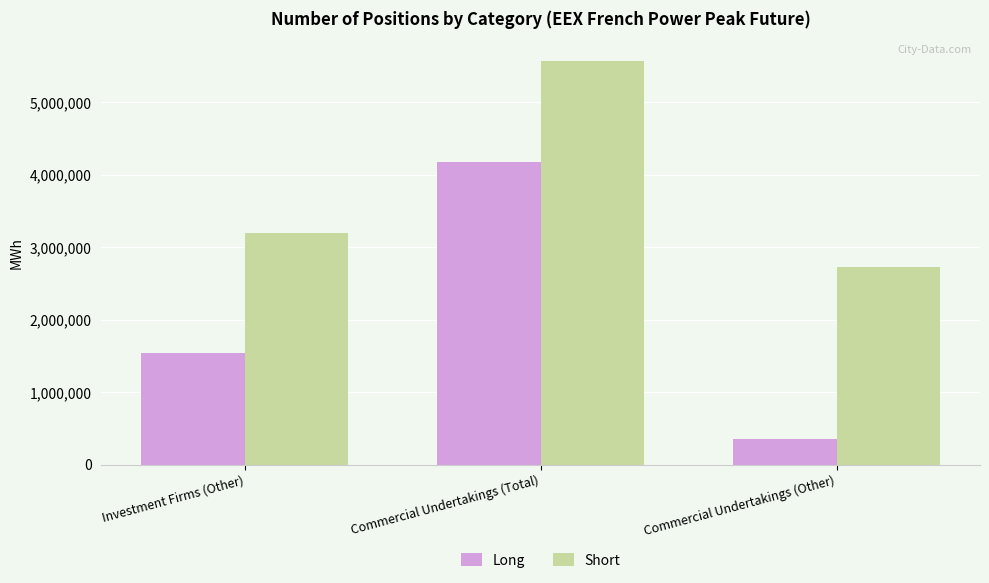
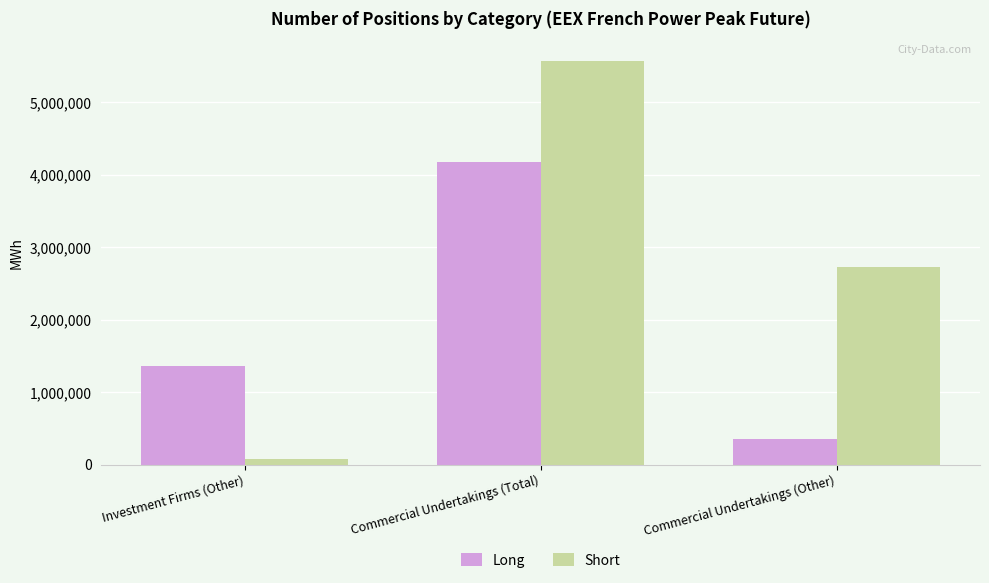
Long, Investment Firms (Other): 1,500,000 -> 1,400,000
Short, Investment Firms (Other): 3,200,000 -> 100,000
